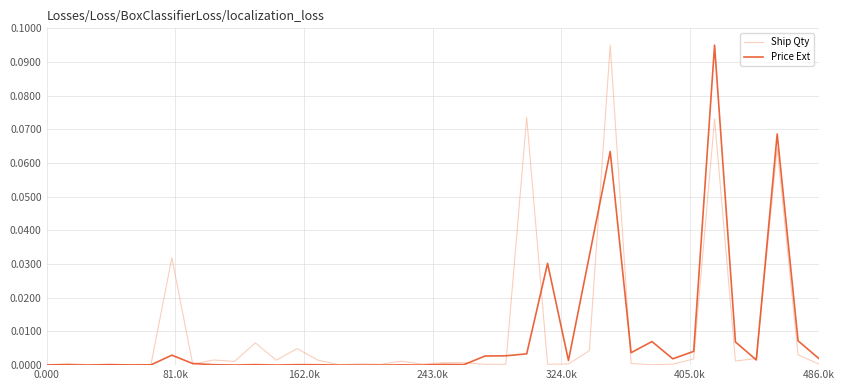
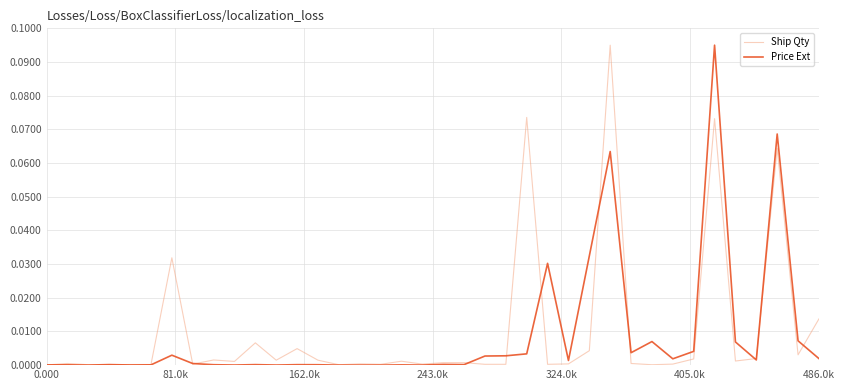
Ship Qty, 486.0k: 0.000 -> 0.014
